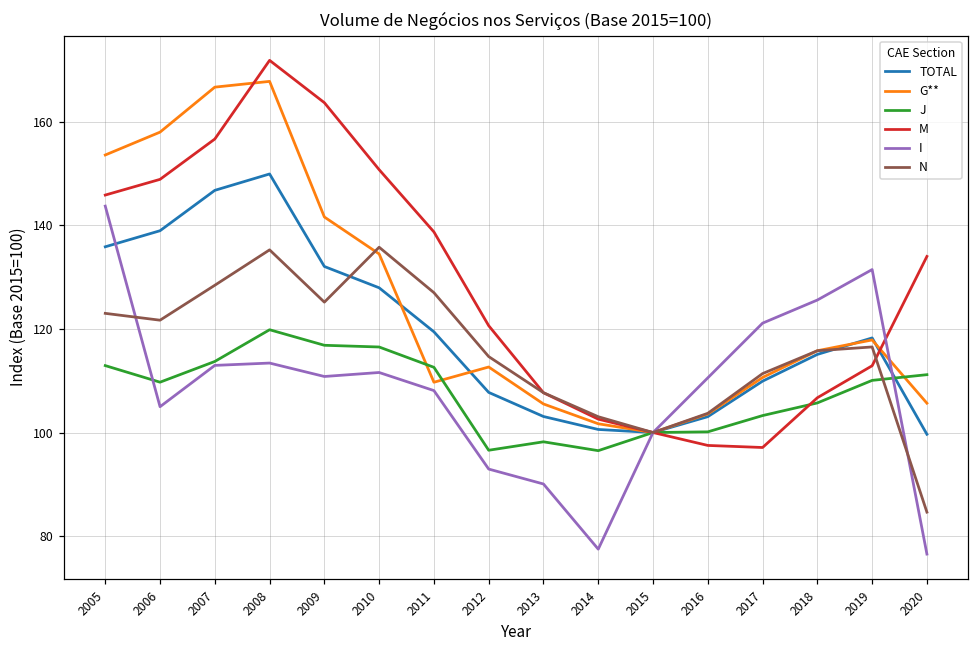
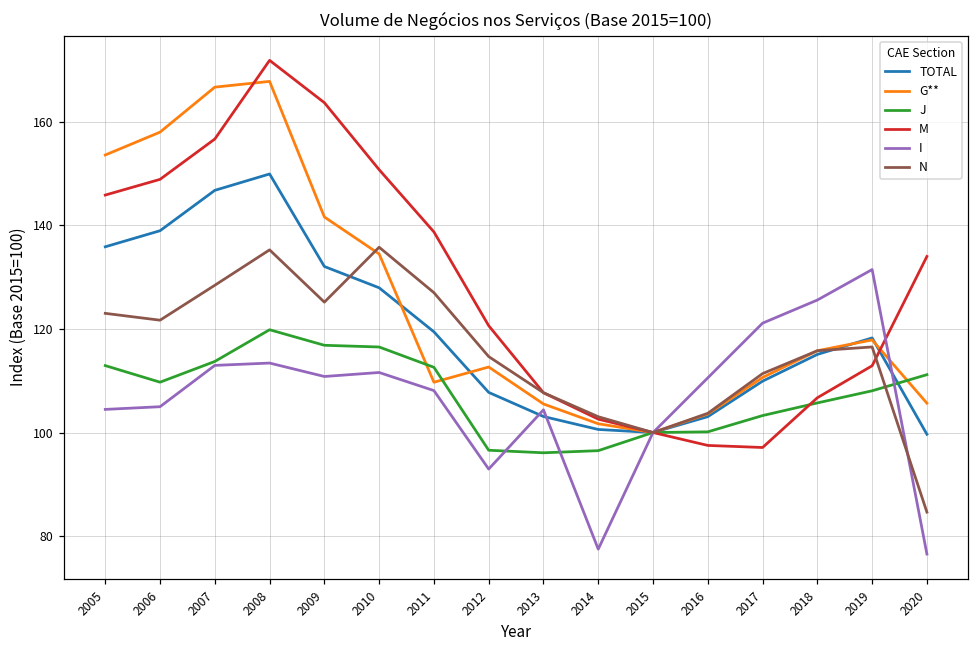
I, 2005: 144 -> 104
J, 2013: 98 -> 96
I, 2013: 90 -> 104
J, 2019: 110 -> 108
